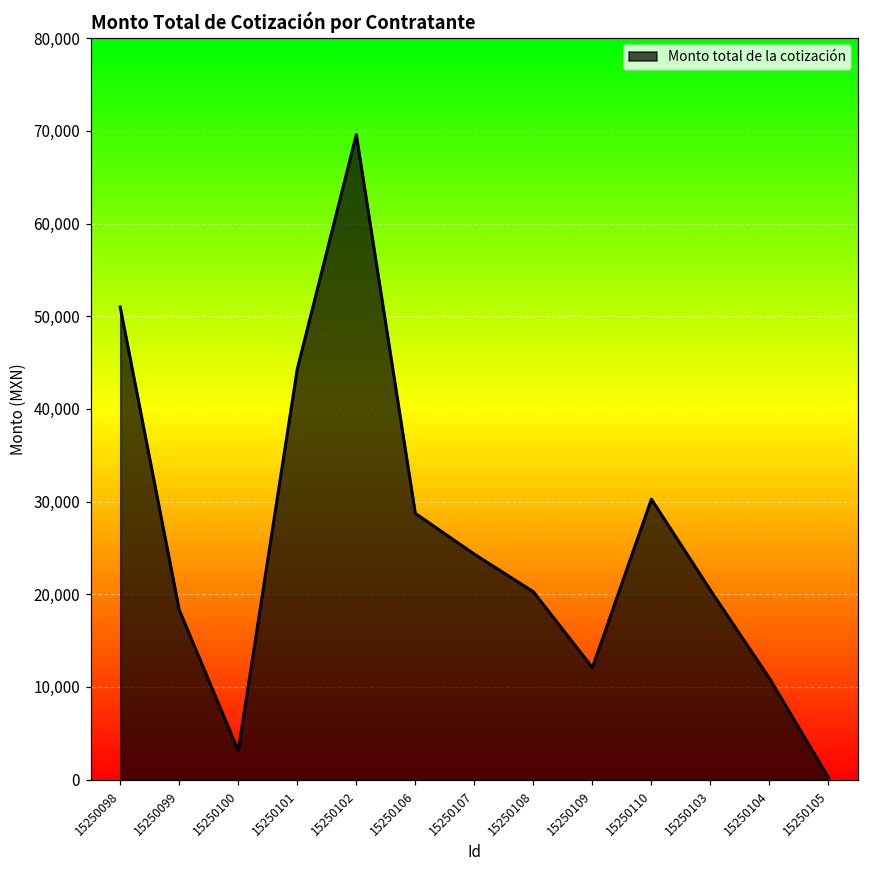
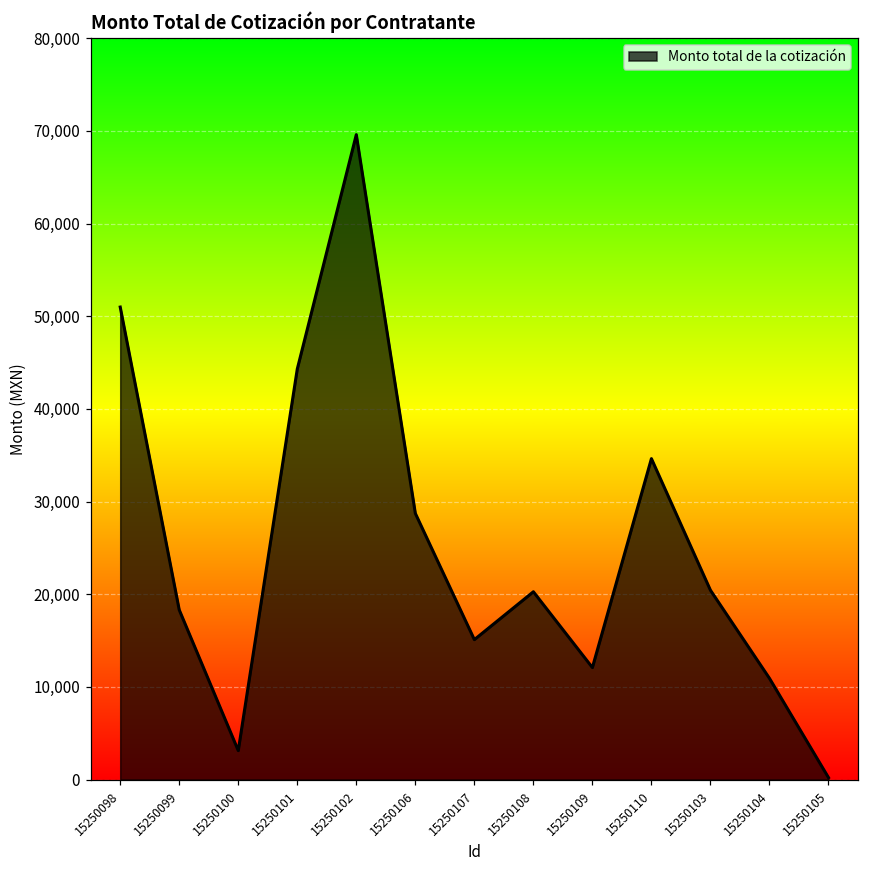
15250107: 24,000 -> 15,000
15250110: 30,000 -> 35,000
